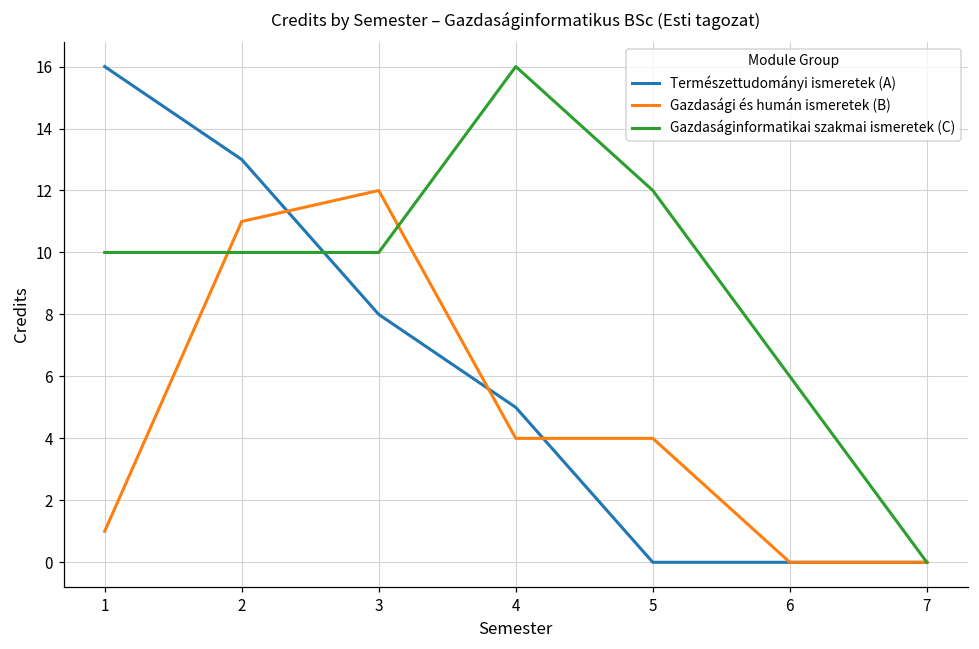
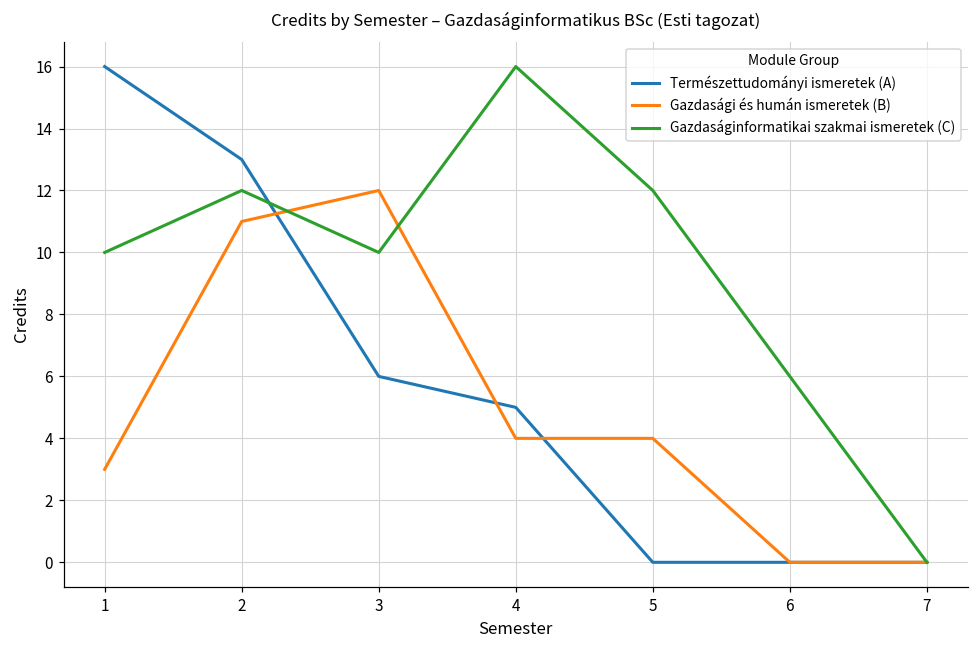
Gazdasági és humán ismeretek (B), 1: 1 -> 3
Gazdaságinformatikai szakmai ismeretek (C), 2: 10 -> 12
Természettudományi ismeretek (A), 3: 8 -> 6
